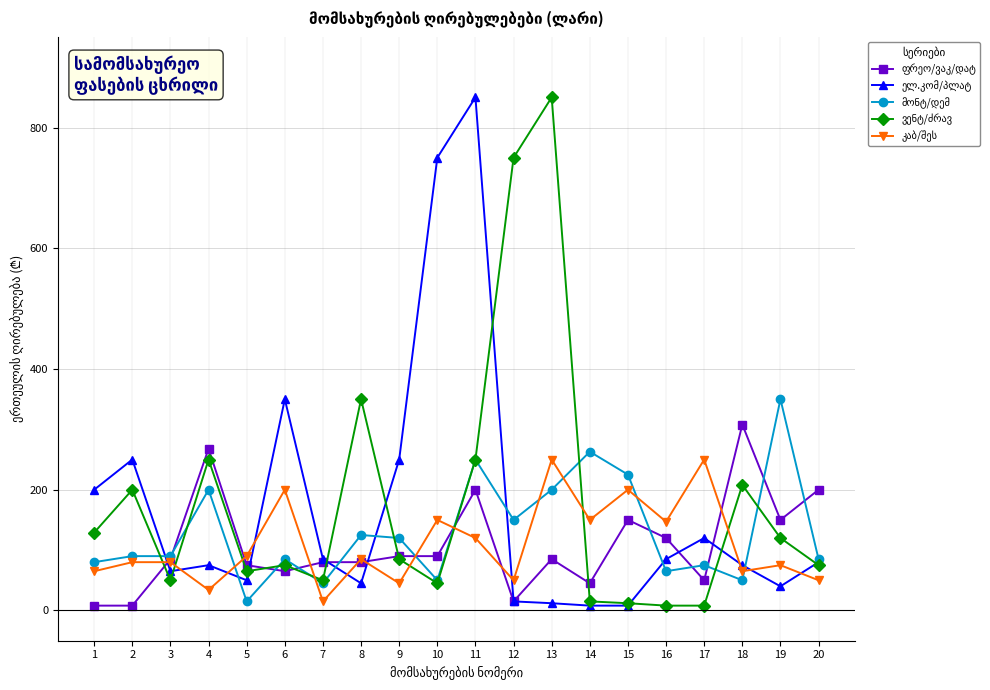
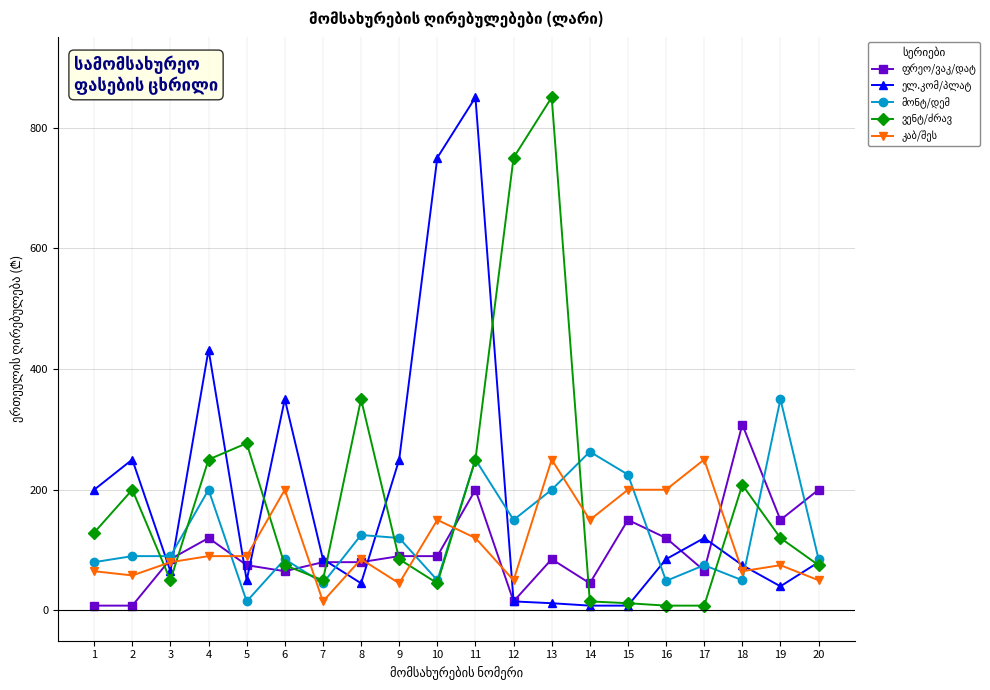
კაბ/შეს, 2: 80 -> 60
ფრეო/ვაკ/დატ, 4: 270 -> 120
ელ.კომ/პლატ, 4: 80 -> 430
კაბ/შეს, 4: 30 -> 90
ვენტ/ძრავ, 5: 70 -> 280
მონტ/დემ, 16: 70 -> 50
კაბ/შეს, 16: 150 -> 200
ფრეო/ვაკ/დატ, 17: 50 -> 70
